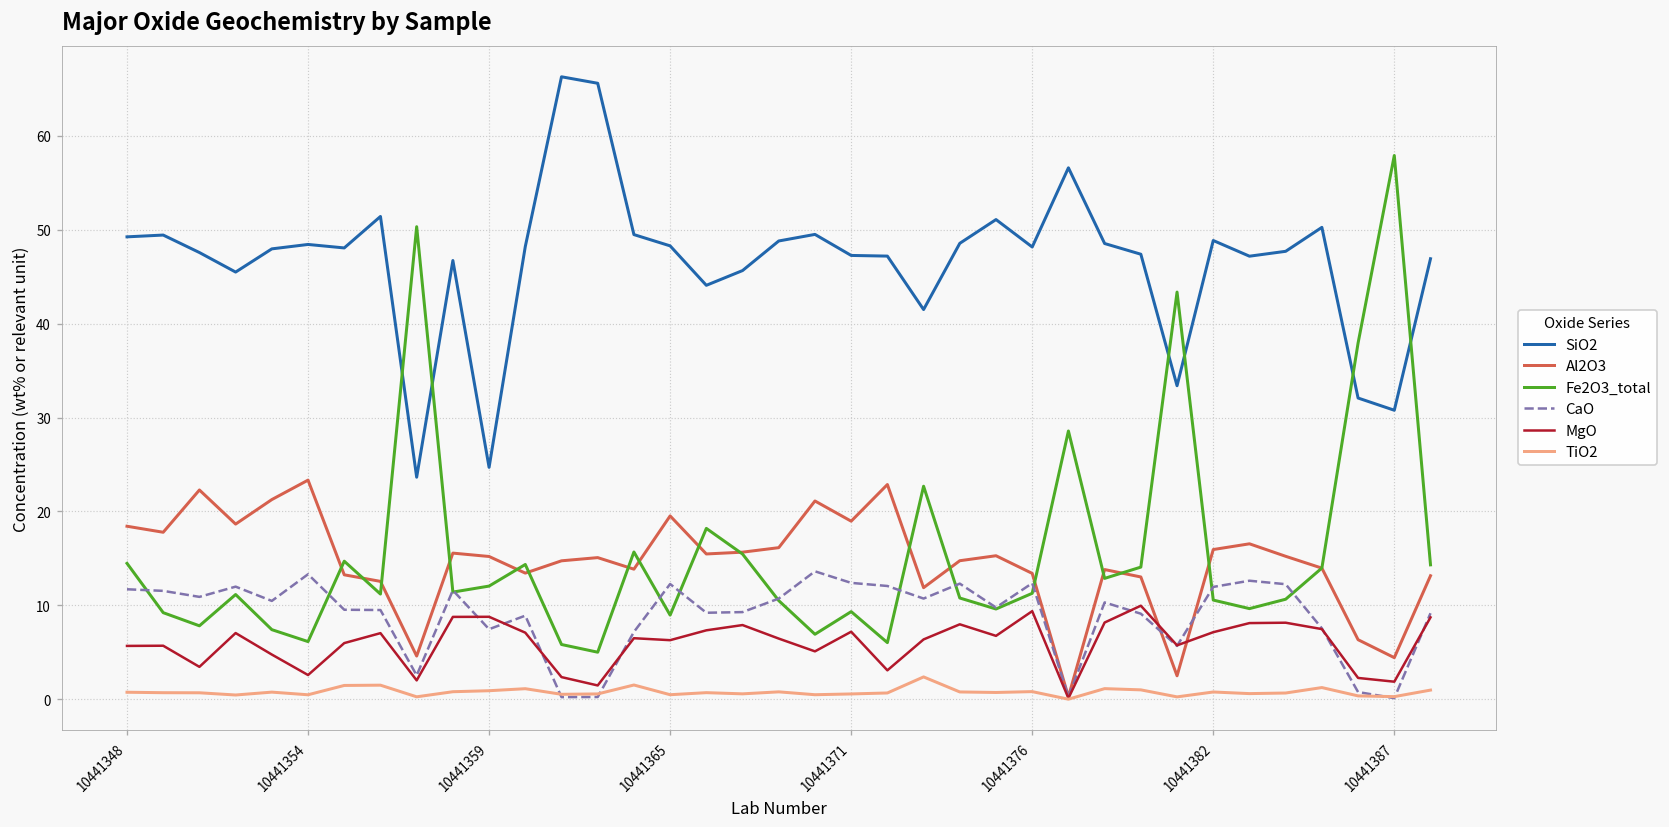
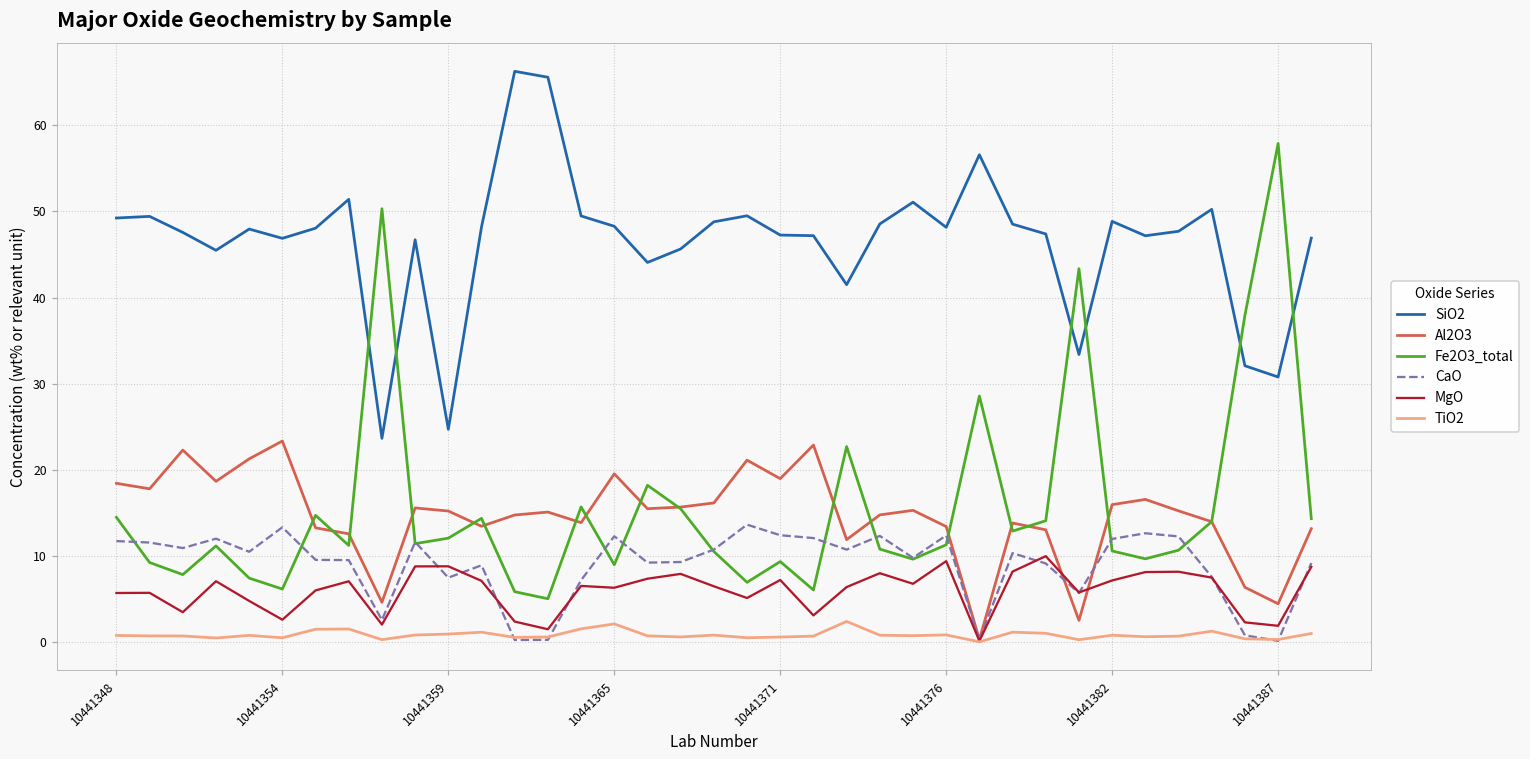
SiO2, 10441354: 48 -> 47
TiO2, 10441365: 0 -> 2
